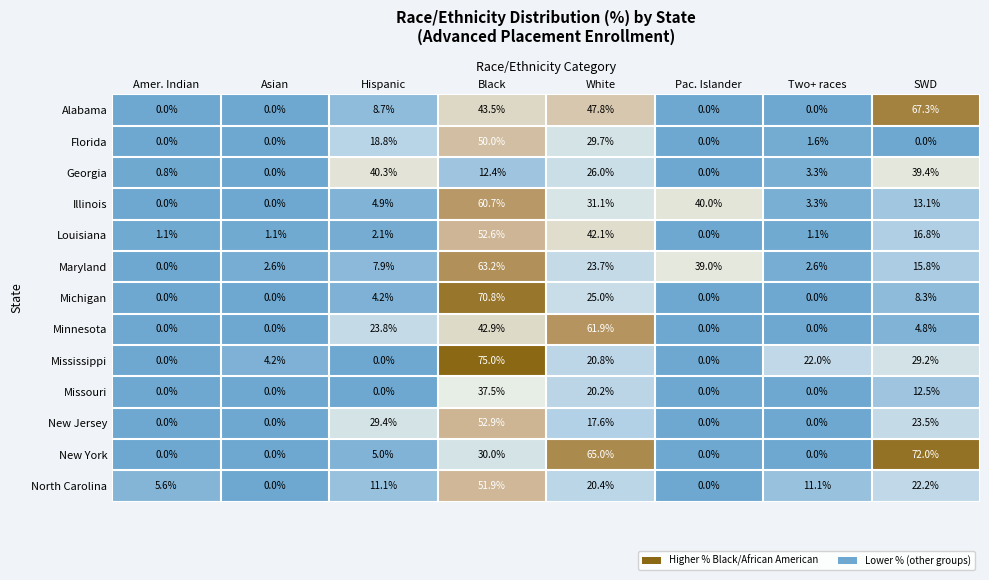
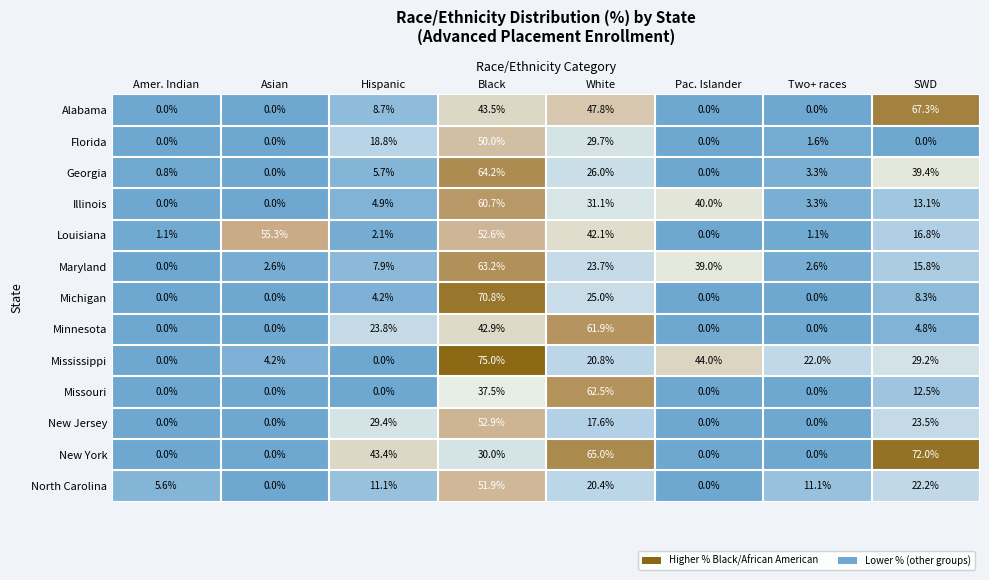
Georgia, Hispanic: 40.3% -> 5.7%
Georgia, Black: 12.4% -> 64.2%
Louisiana, Asian: 1.1% -> 55.3%
Mississippi, Pac. Islander: 0.0% -> 44.0%
Missouri, White: 20.2% -> 62.5%
New York, Hispanic: 5.0% -> 43.4%
